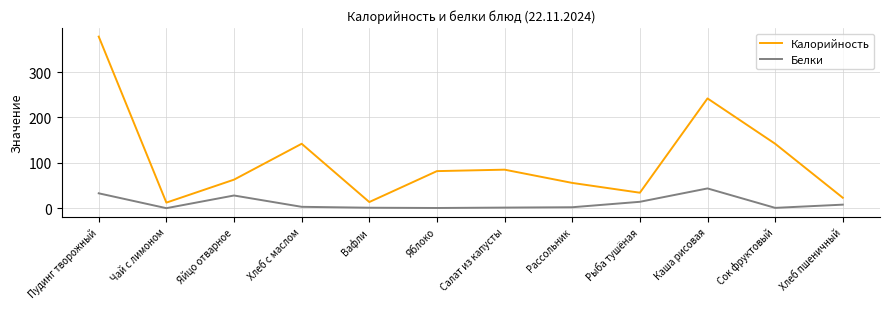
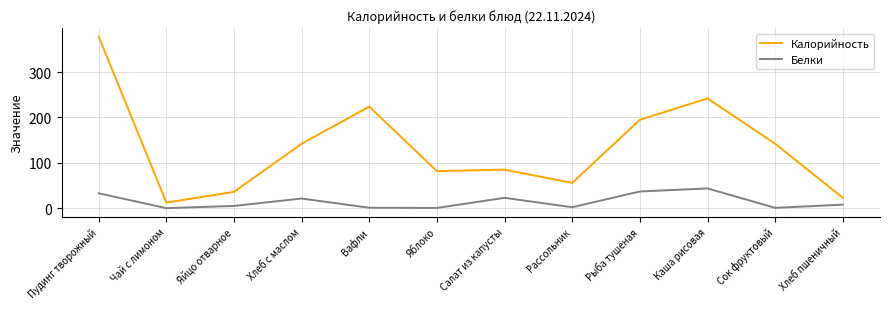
Калорийность, Яйцо отварное: 60 -> 40
Белки, Яйцо отварное: 30 -> 10
Белки, Хлеб с маслом: 0 -> 20
Калорийность, Вафли: 10 -> 220
Белки, Салат из капусты: 0 -> 20
Калорийность, Рыба тушёная: 30 -> 200
Белки, Рыба тушёная: 10 -> 40
